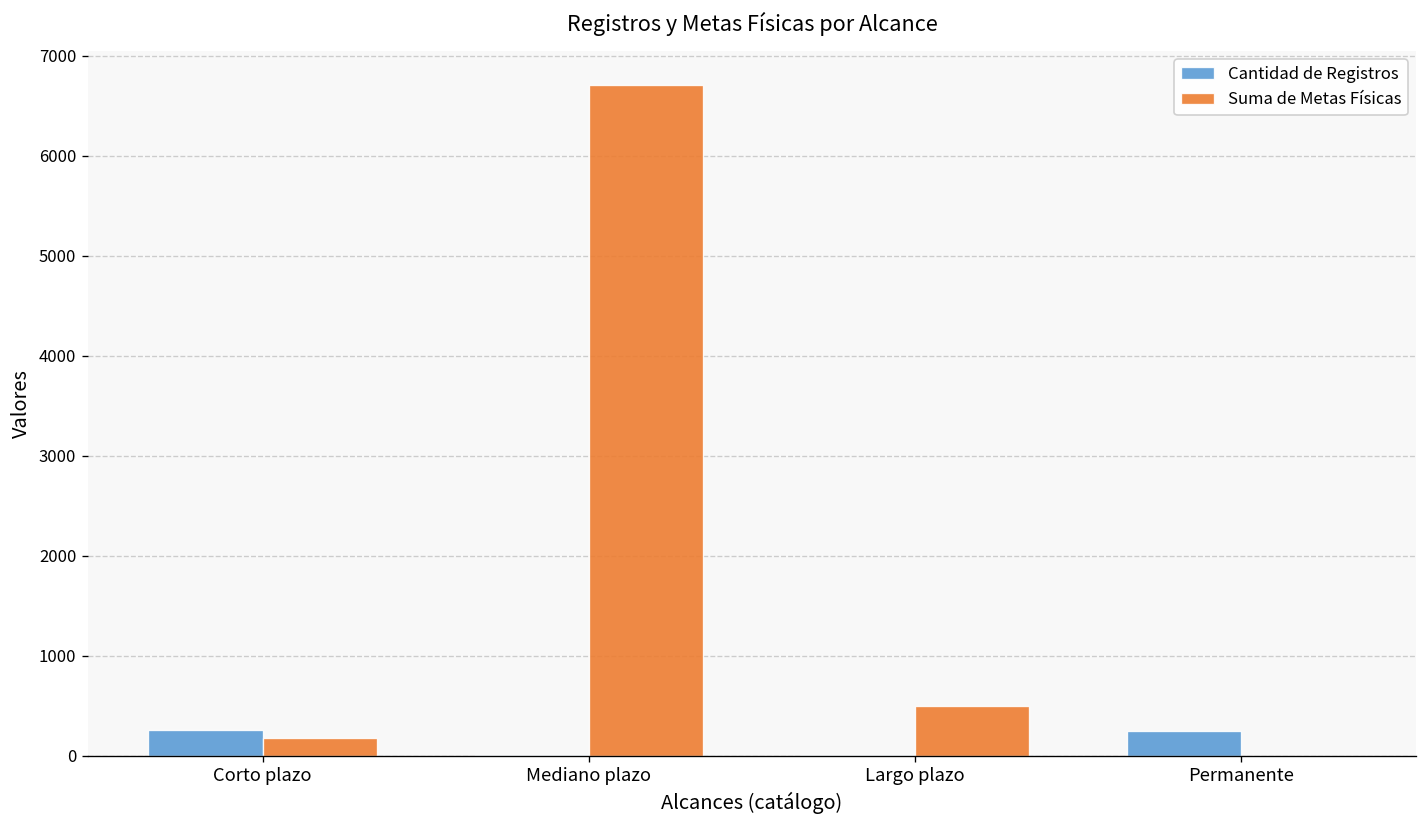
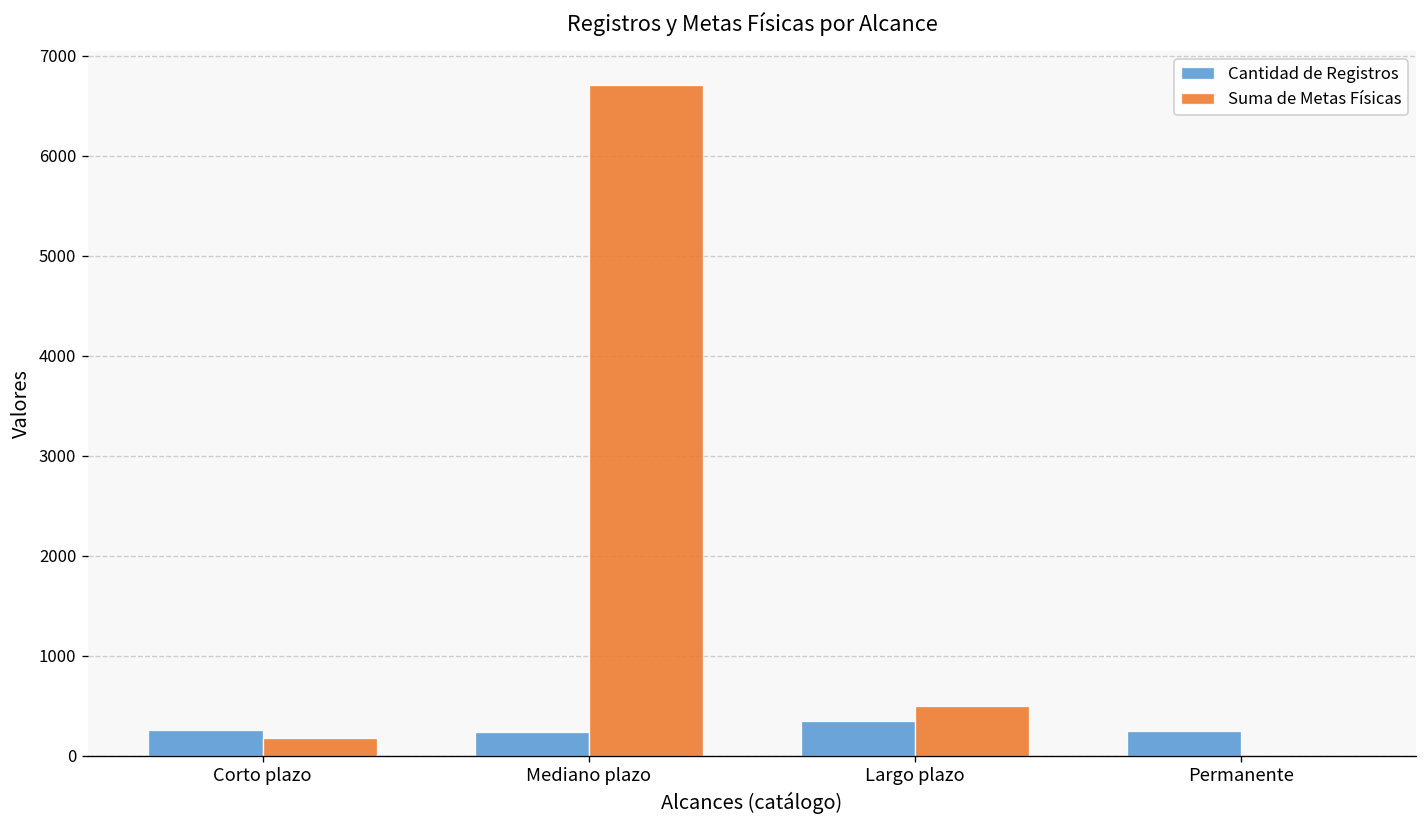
Cantidad de Registros, Mediano plazo: 0 -> 200
Cantidad de Registros, Largo plazo: 0 -> 300
